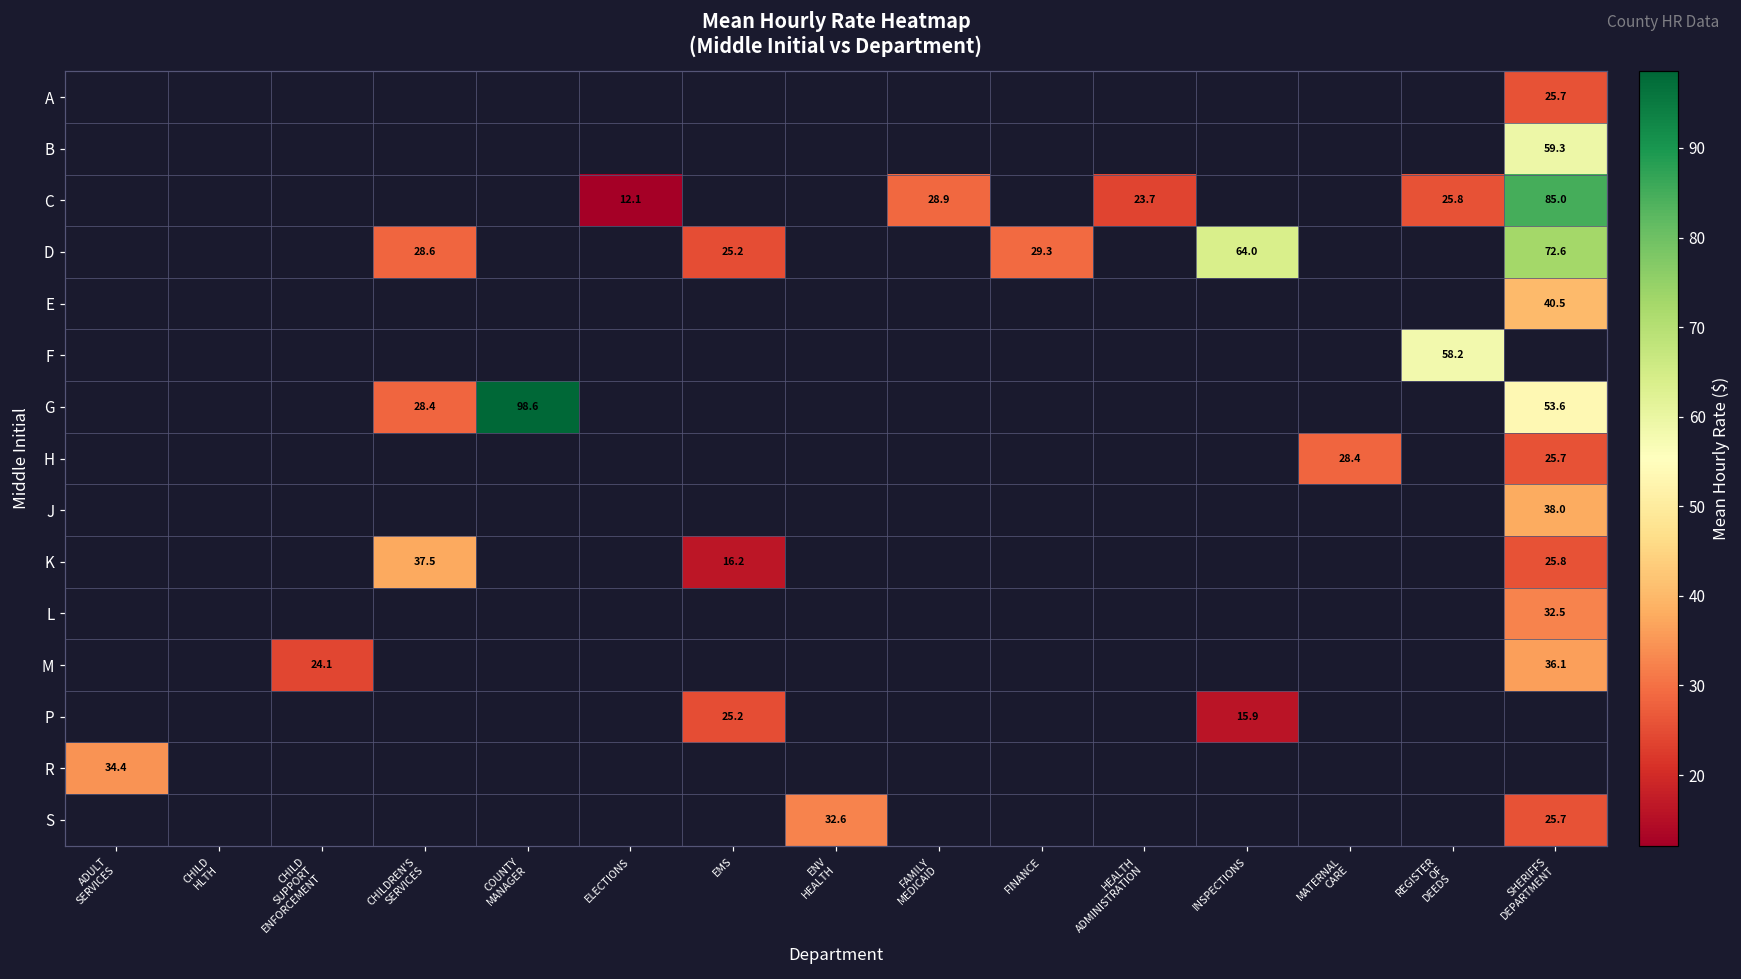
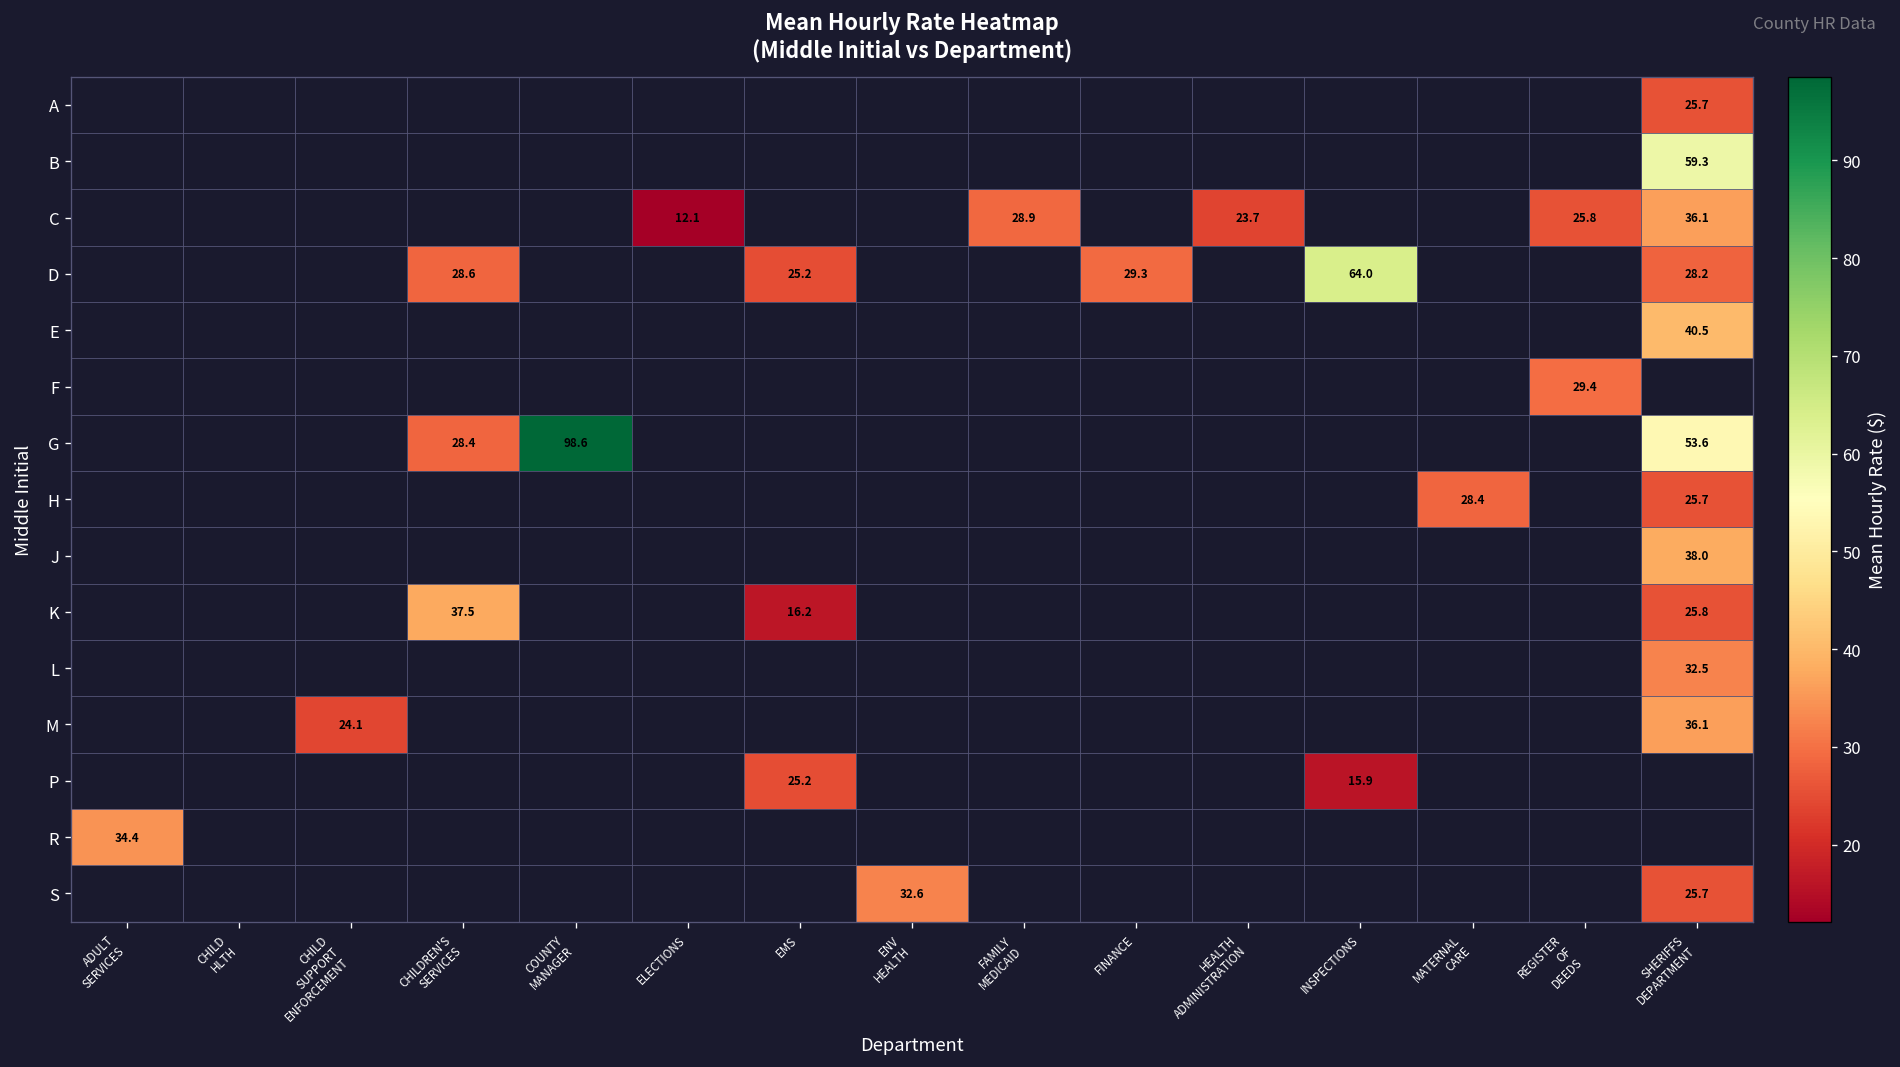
C, SHERIFFS DEPARTMENT: 85.0 -> 36.1
D, SHERIFFS DEPARTMENT: 72.6 -> 28.2
F, REGISTER OF DEEDS: 58.2 -> 29.4
